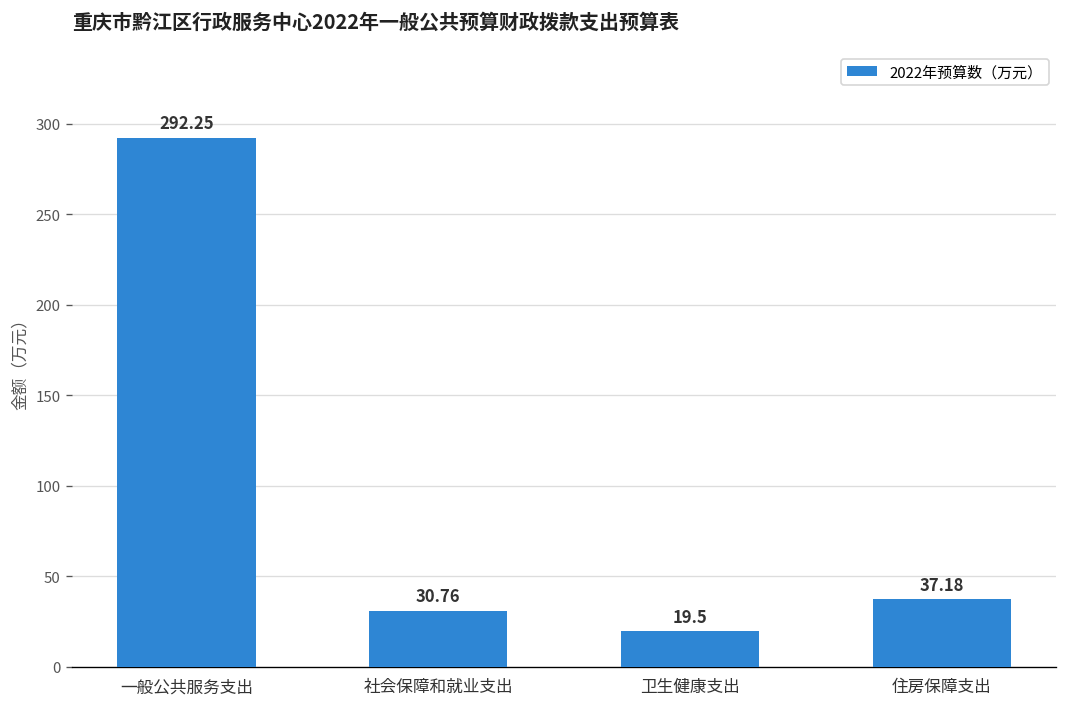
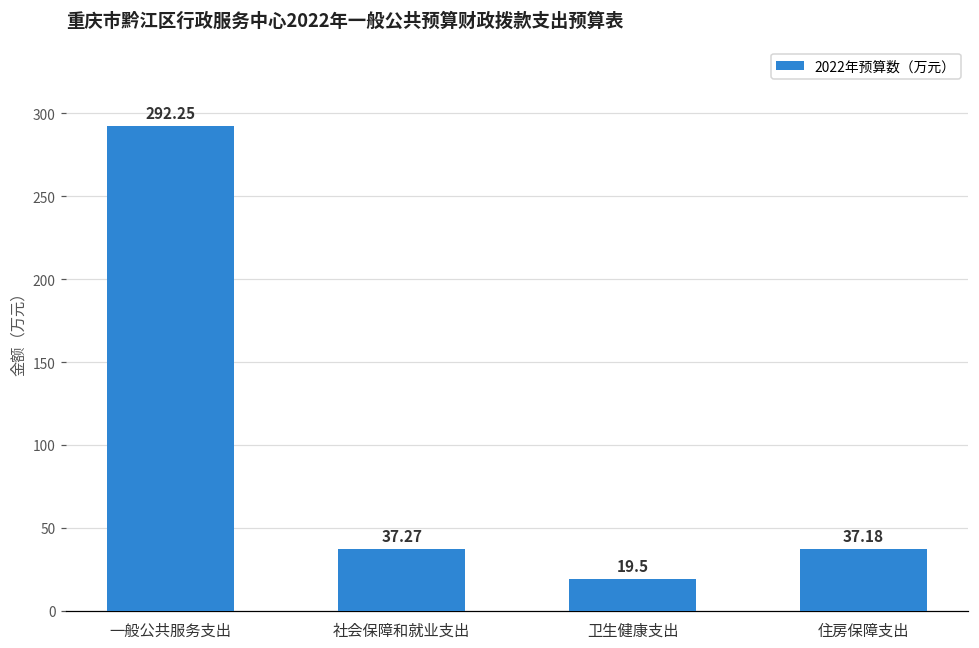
社会保障和就业支出: 30.76 -> 37.27
